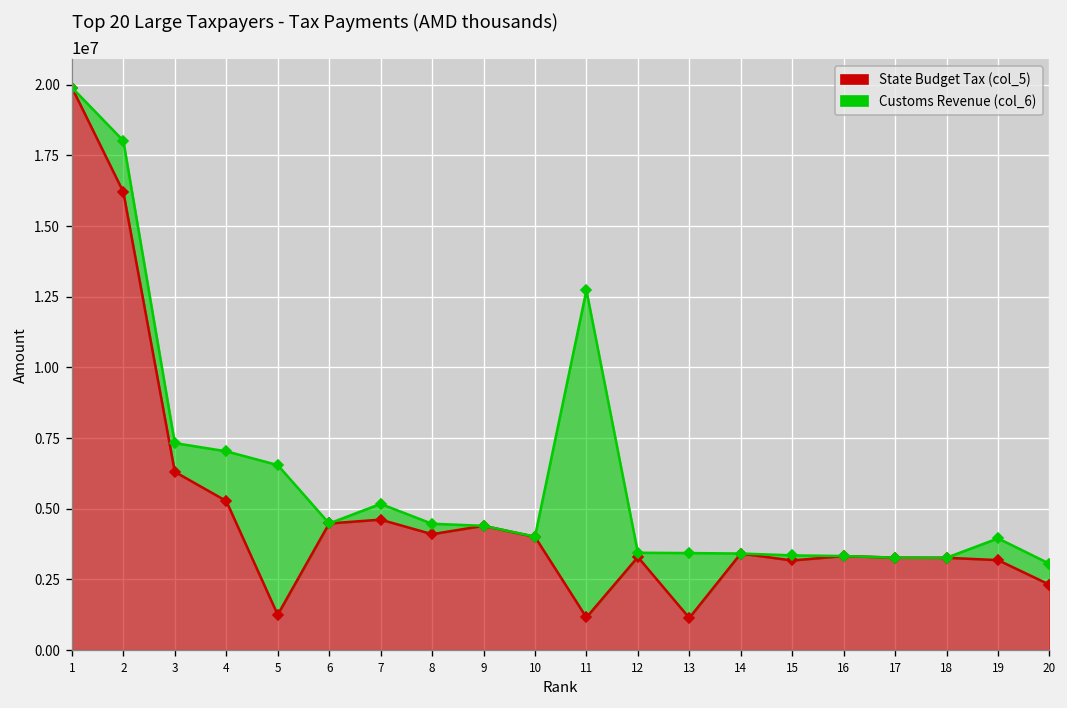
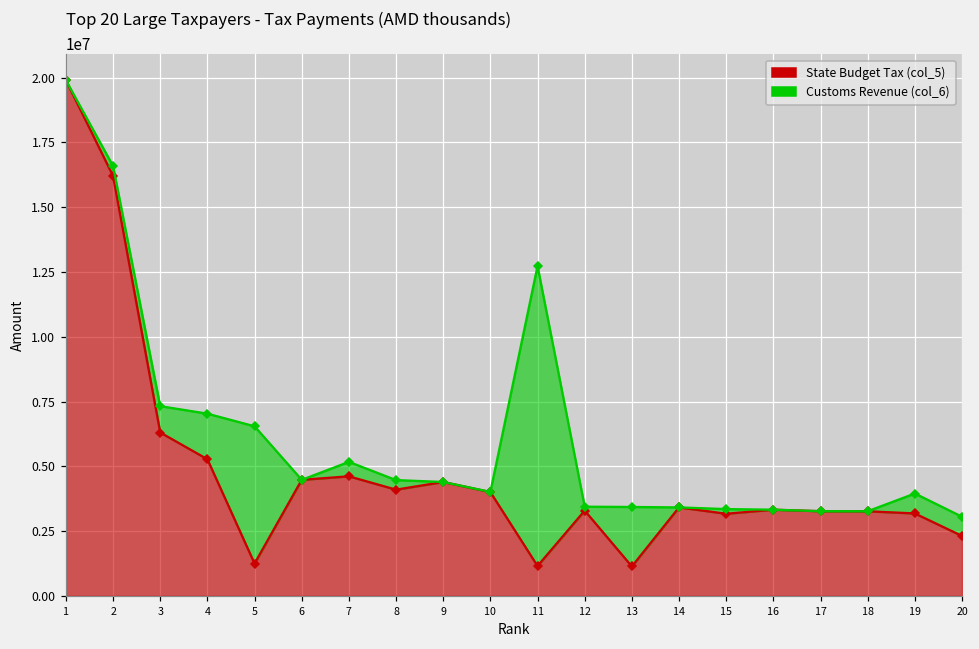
Customs Revenue (col_6), 2: 1800000 -> 400000
